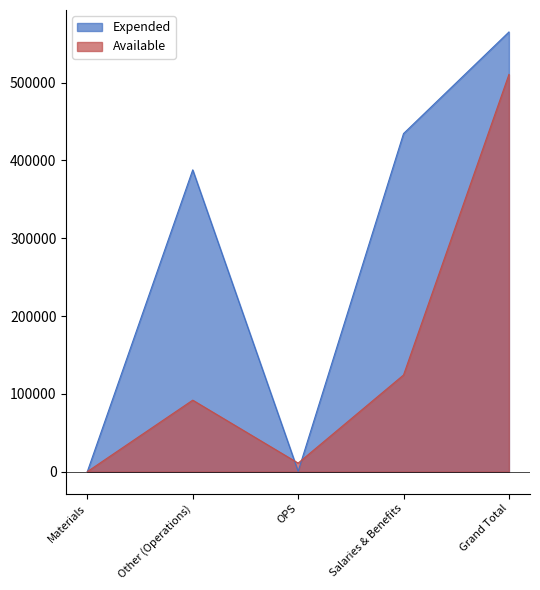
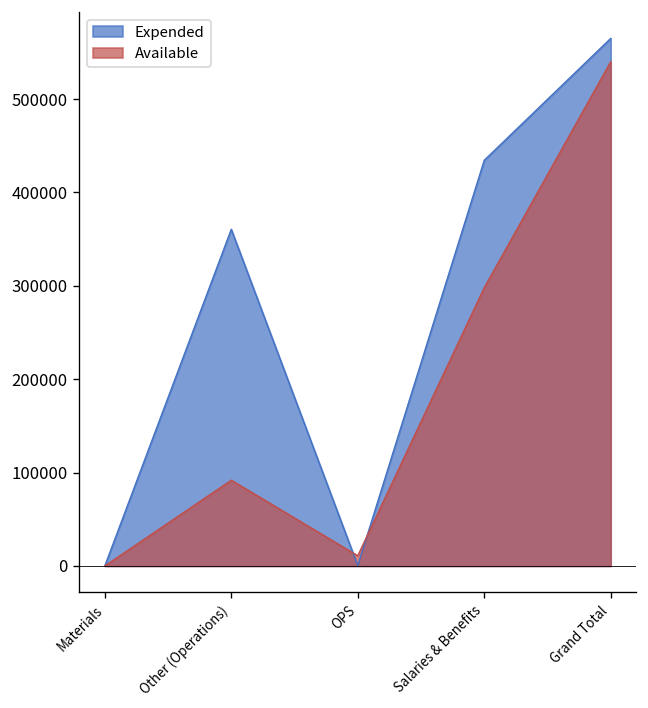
Expended, Other (Operations): 390000 -> 360000
Available, Salaries & Benefits: 120000 -> 300000
Available, Grand Total: 510000 -> 540000
